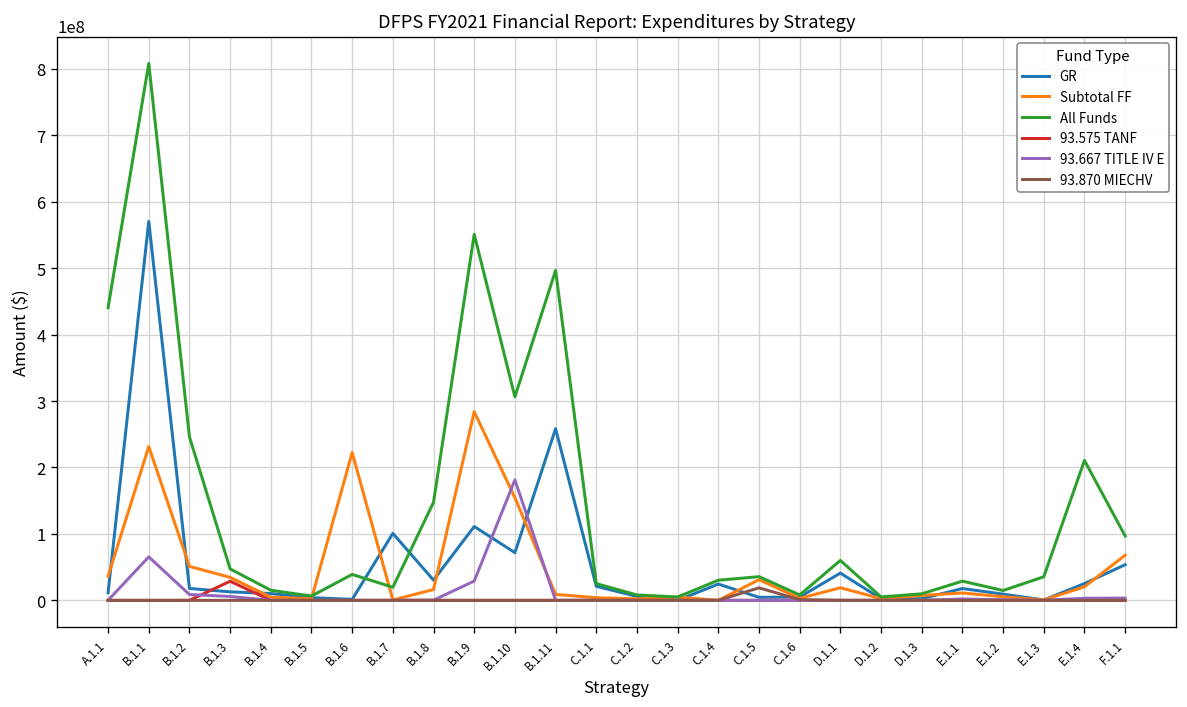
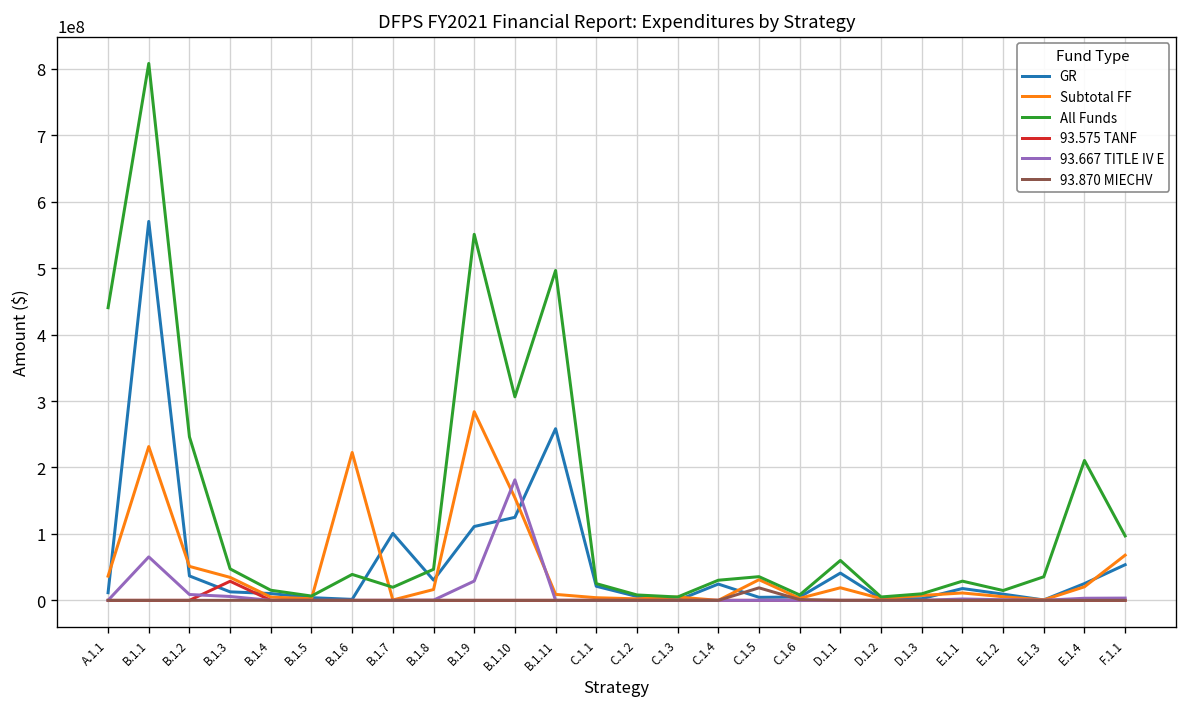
GR, B.1.2: 20000000 -> 40000000
All Funds, B.1.8: 150000000 -> 50000000
GR, B.1.10: 70000000 -> 120000000
